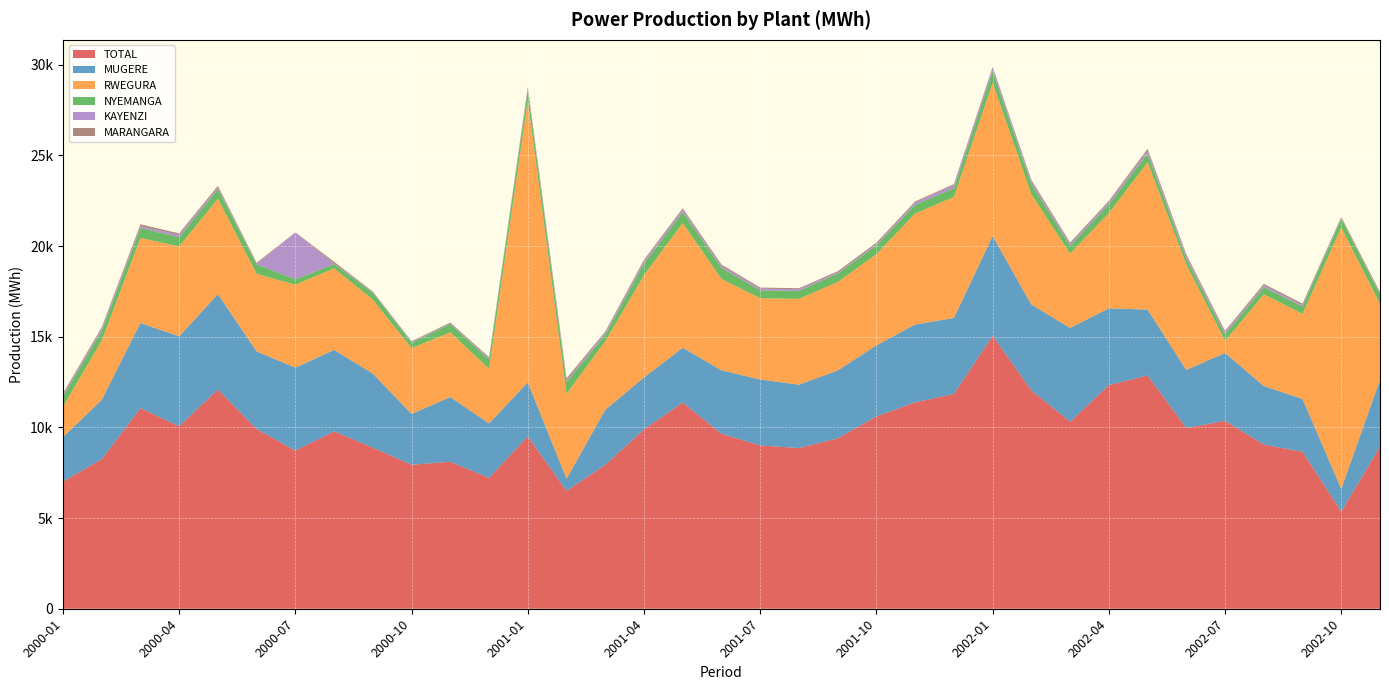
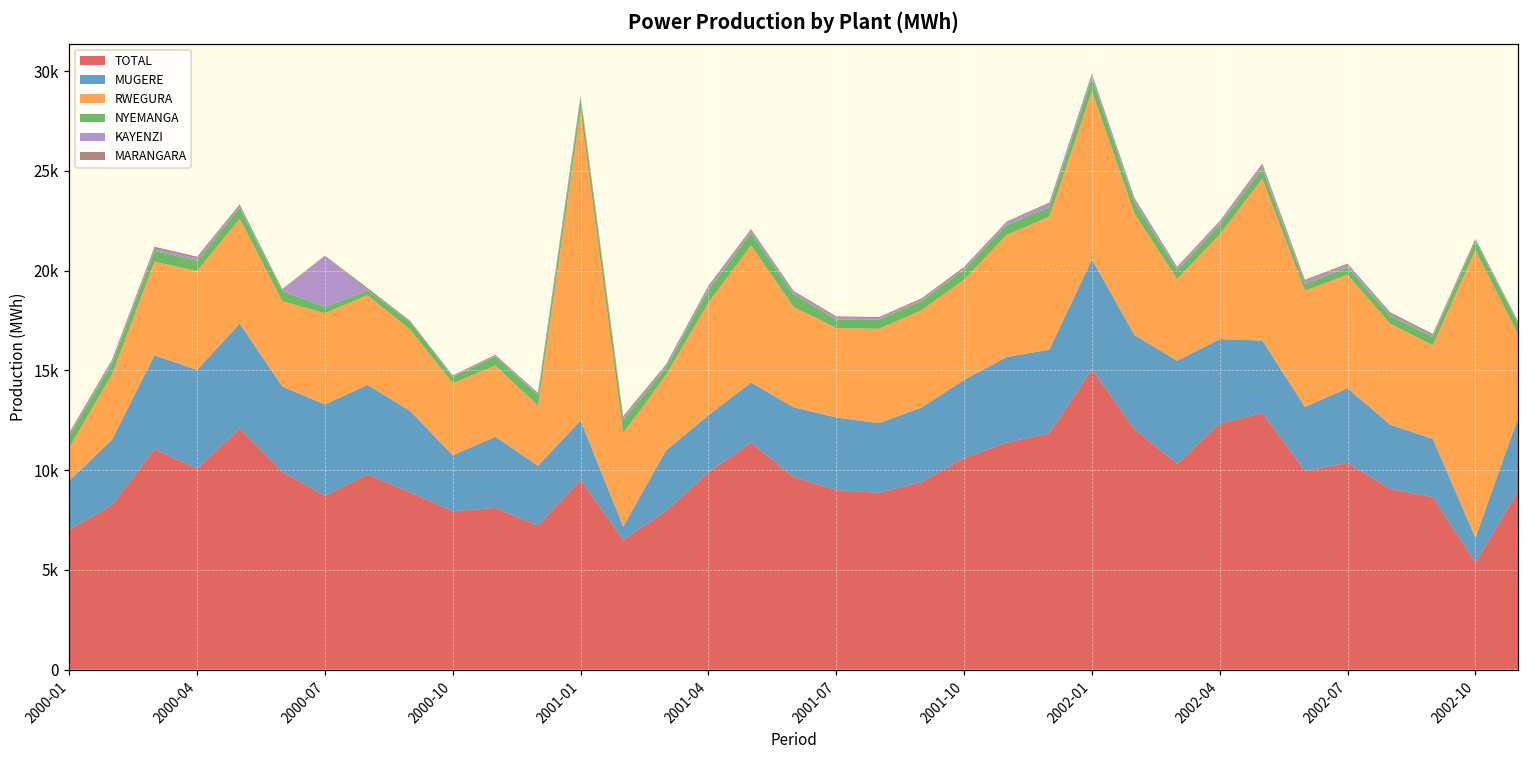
RWEGURA, 2002-07: 700 -> 5700
